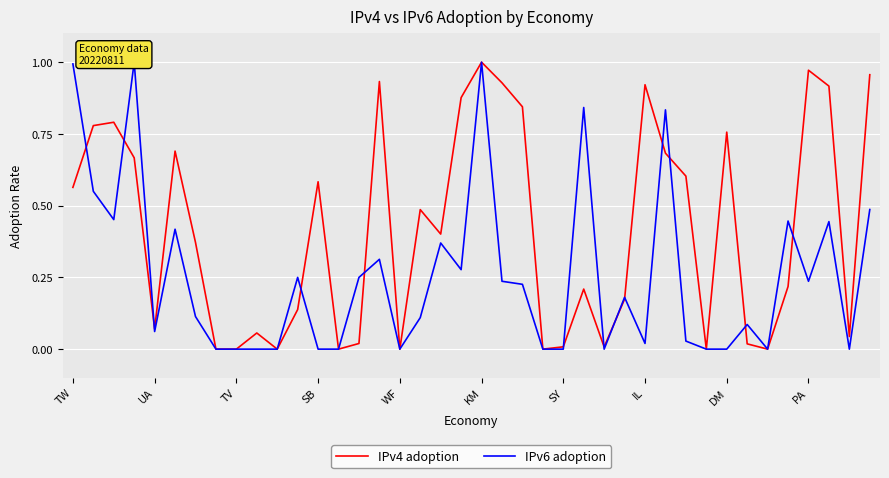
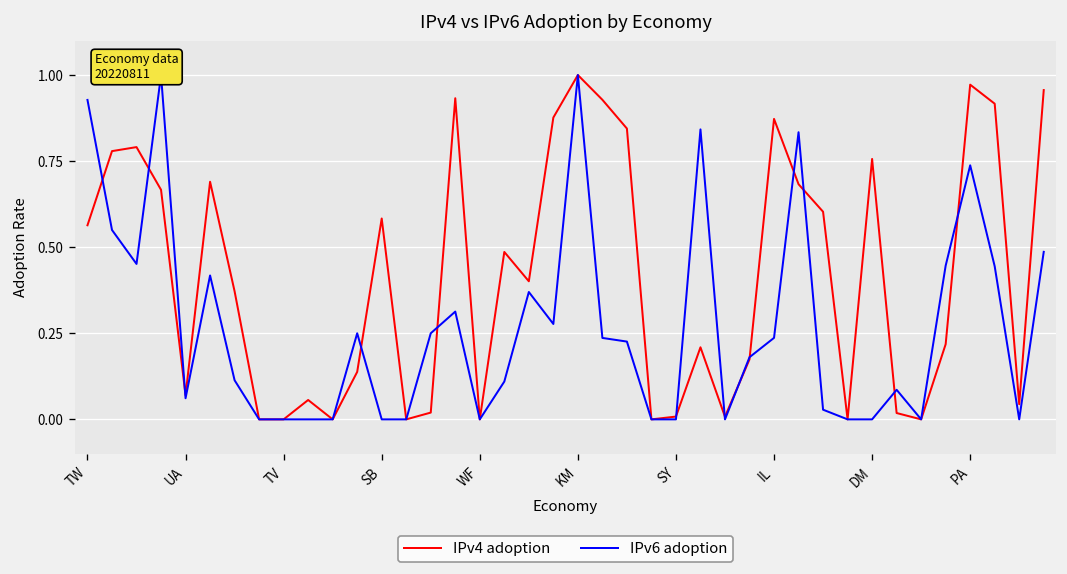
IPv6 adoption, TW: 0.99 -> 0.93
IPv4 adoption, IL: 0.92 -> 0.87
IPv6 adoption, IL: 0.02 -> 0.24
IPv6 adoption, PA: 0.24 -> 0.74
